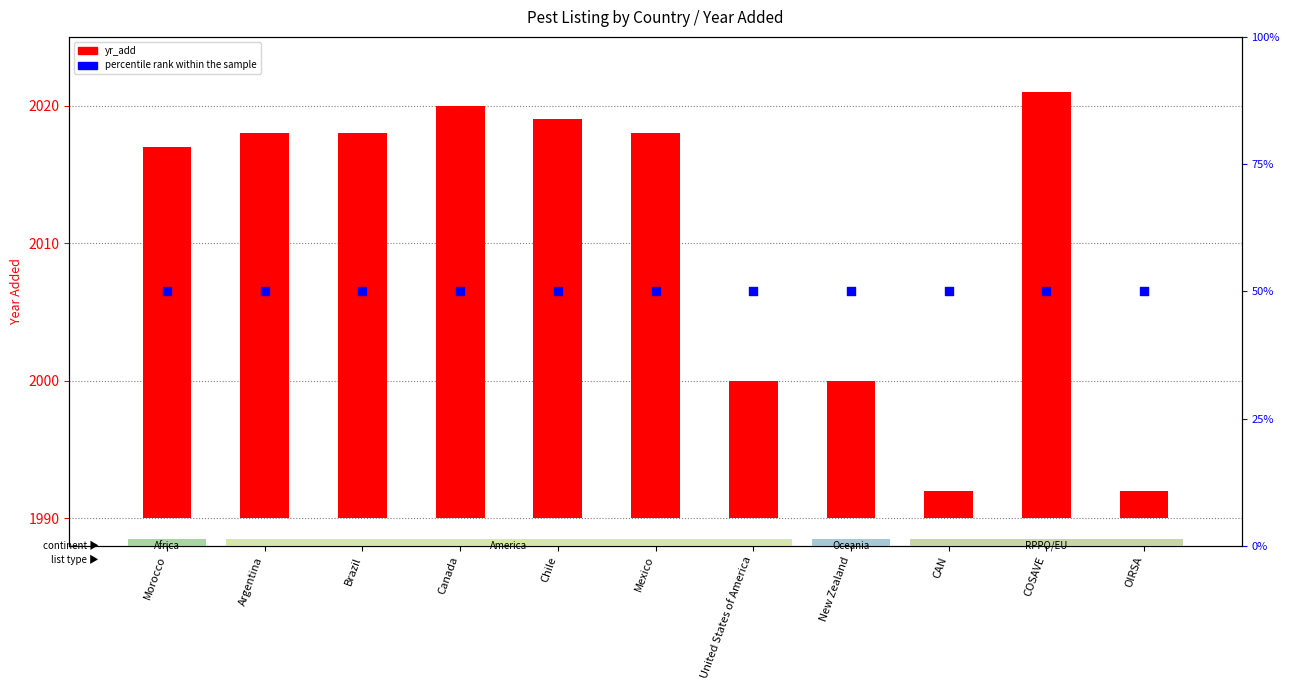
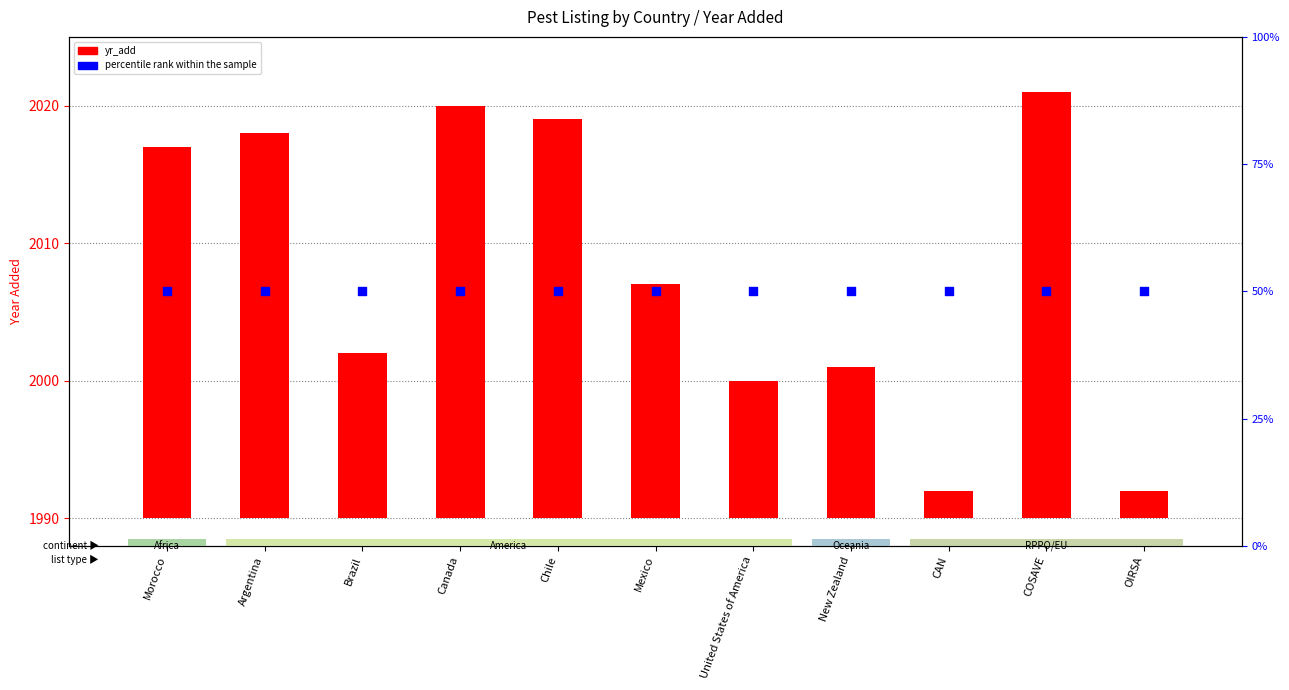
yr_add, Brazil: 2018 -> 2002
yr_add, Mexico: 2018 -> 2007
yr_add, New Zealand: 2000 -> 2001
